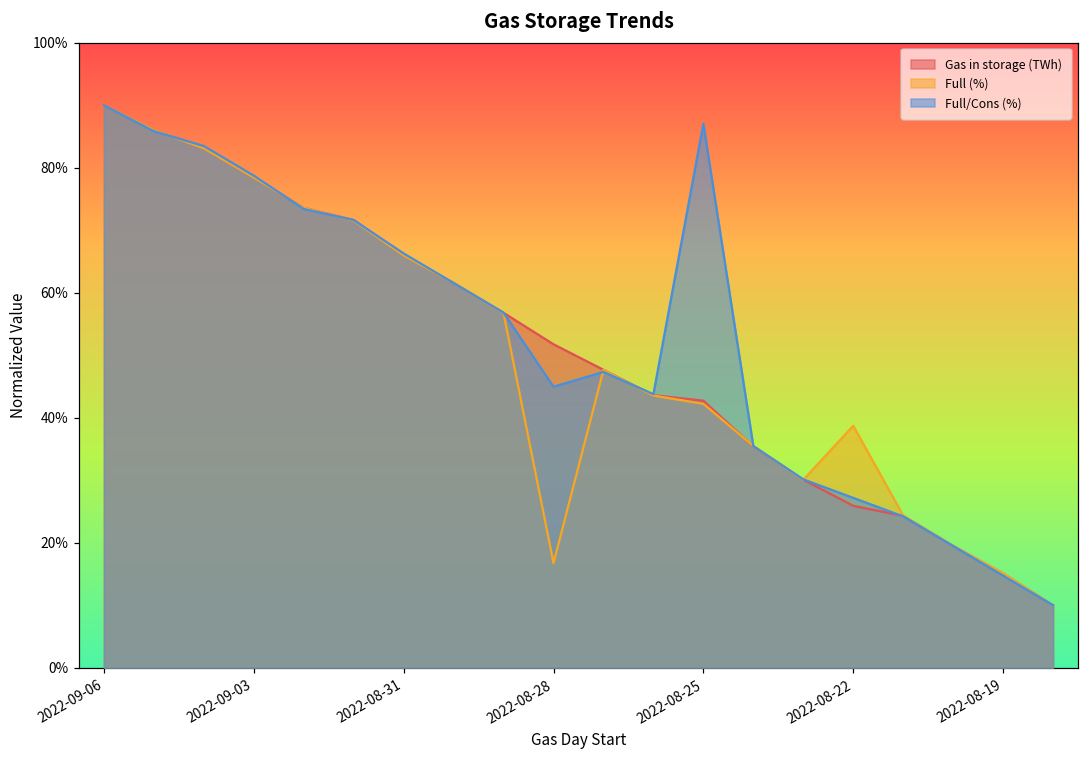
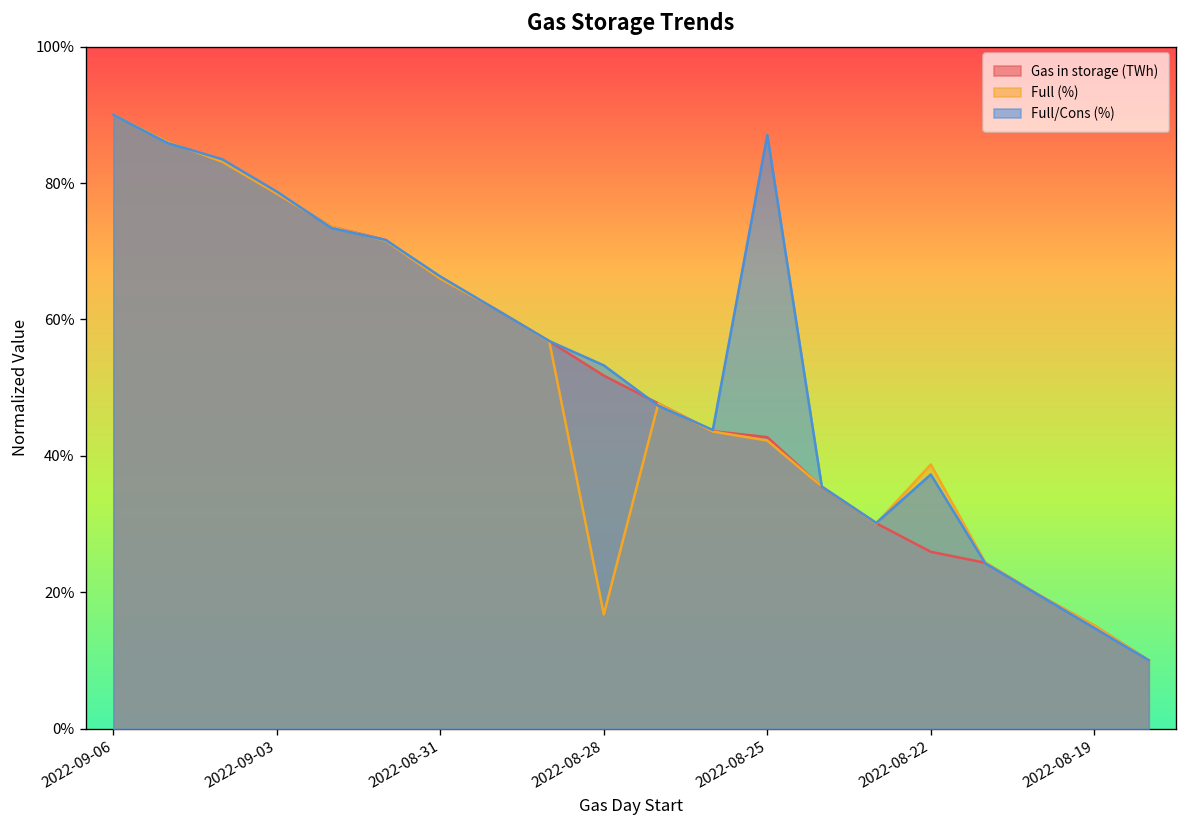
Full/Cons (%), 2022-08-28: 45% -> 53%
Full/Cons (%), 2022-08-22: 27% -> 37%
